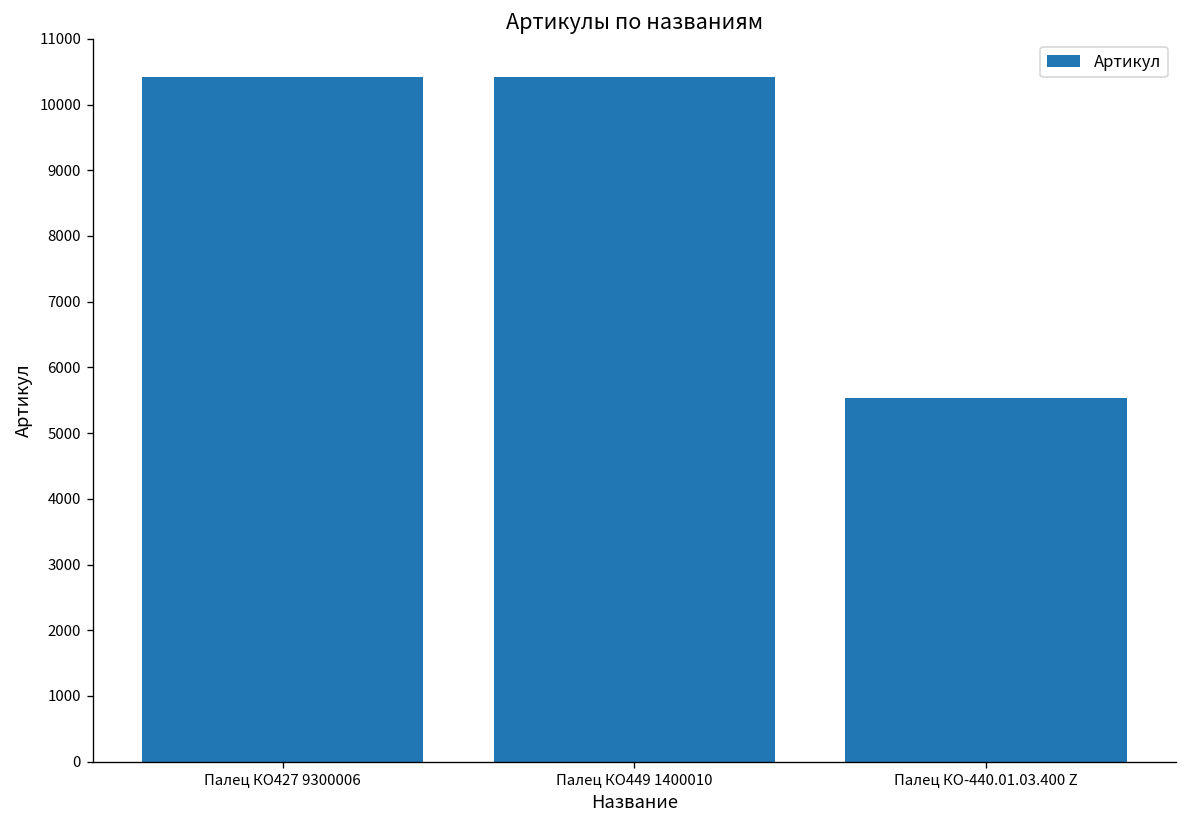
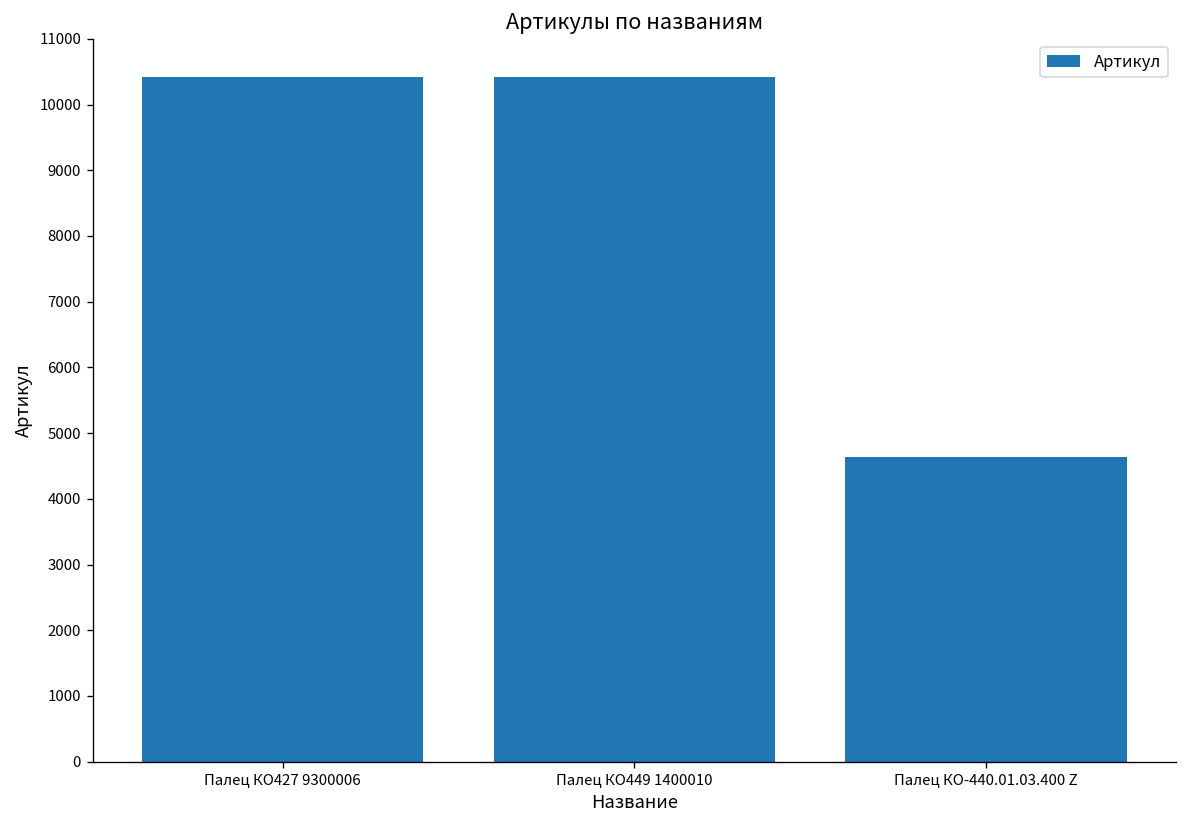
Палец КО-440.01.03.400 Z: 5500 -> 4600
